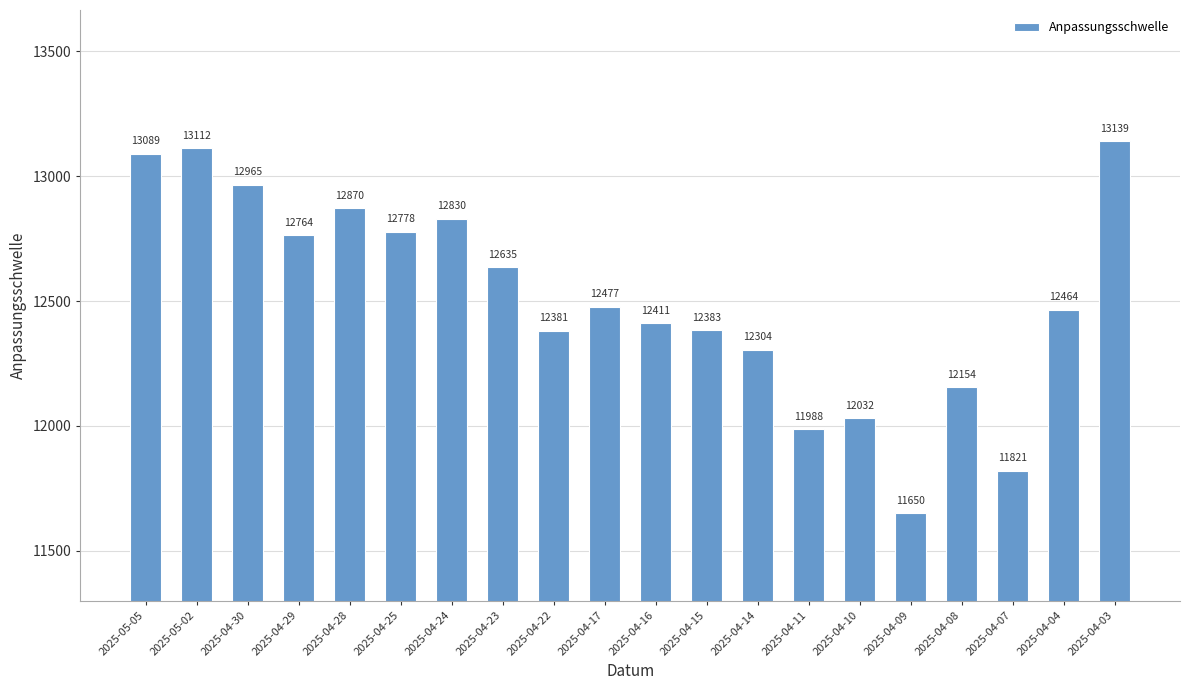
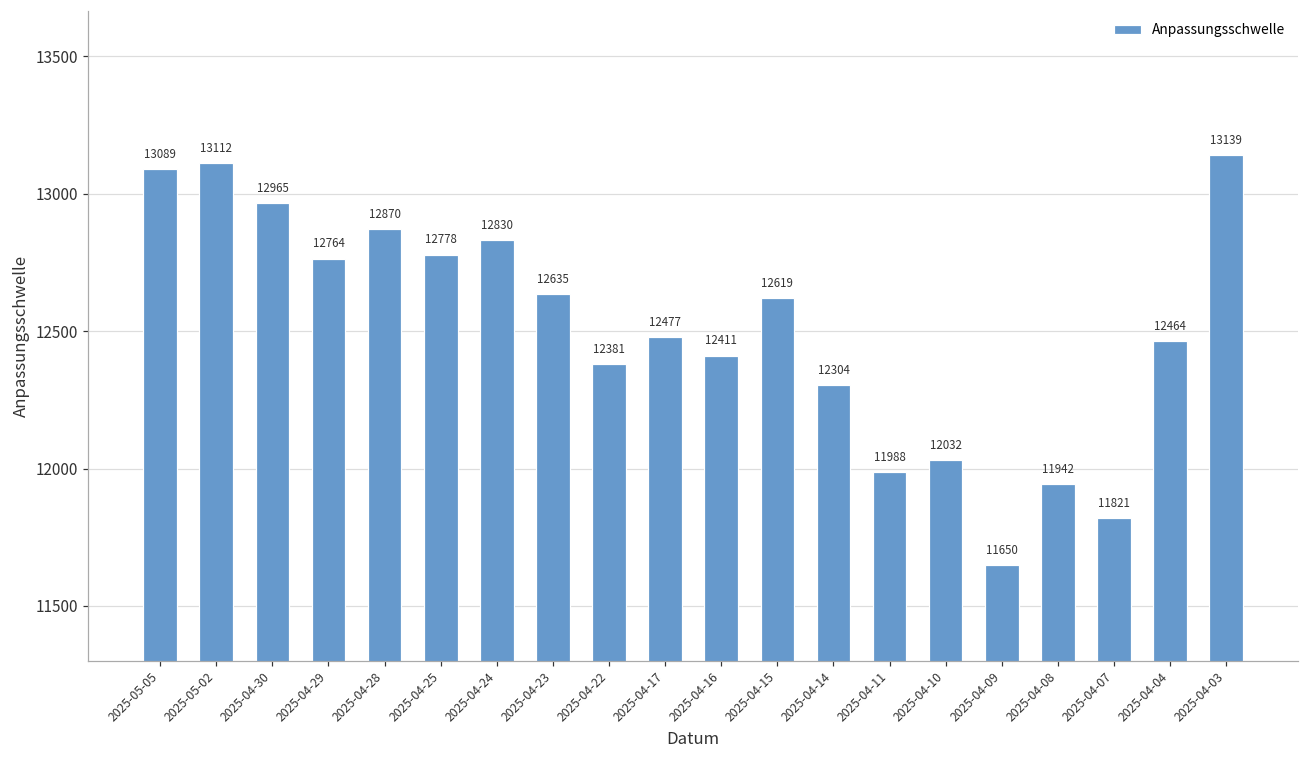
2025-04-15: 12383 -> 12619
2025-04-08: 12154 -> 11942
